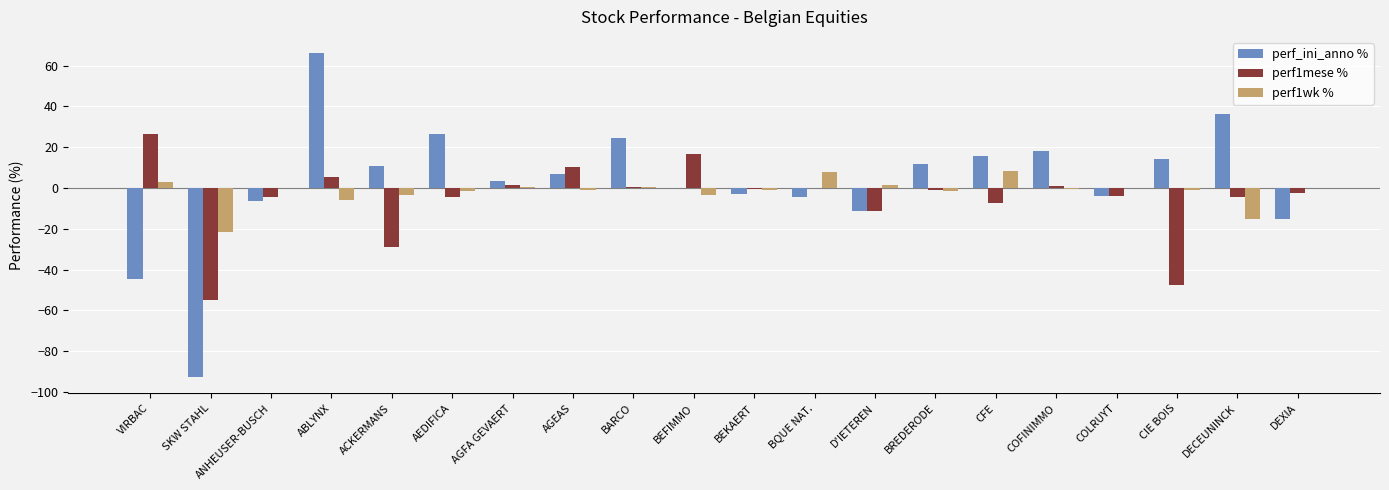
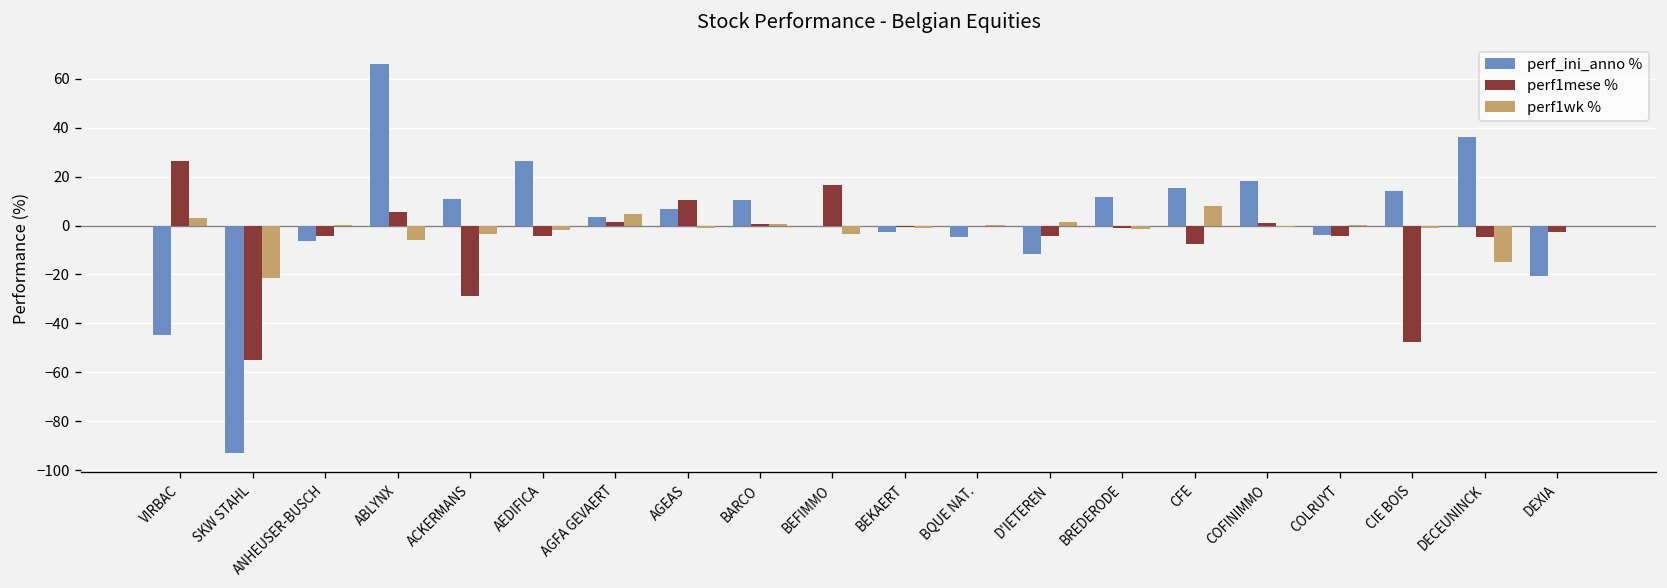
perf1wk %, AGFA GEVAERT: 0 -> 5
perf_ini_anno %, BARCO: 25 -> 10
perf1wk %, BQUE NAT.: 8 -> 0
perf1mese %, D'IETEREN: -11 -> -4
perf_ini_anno %, DEXIA: -15 -> -21
